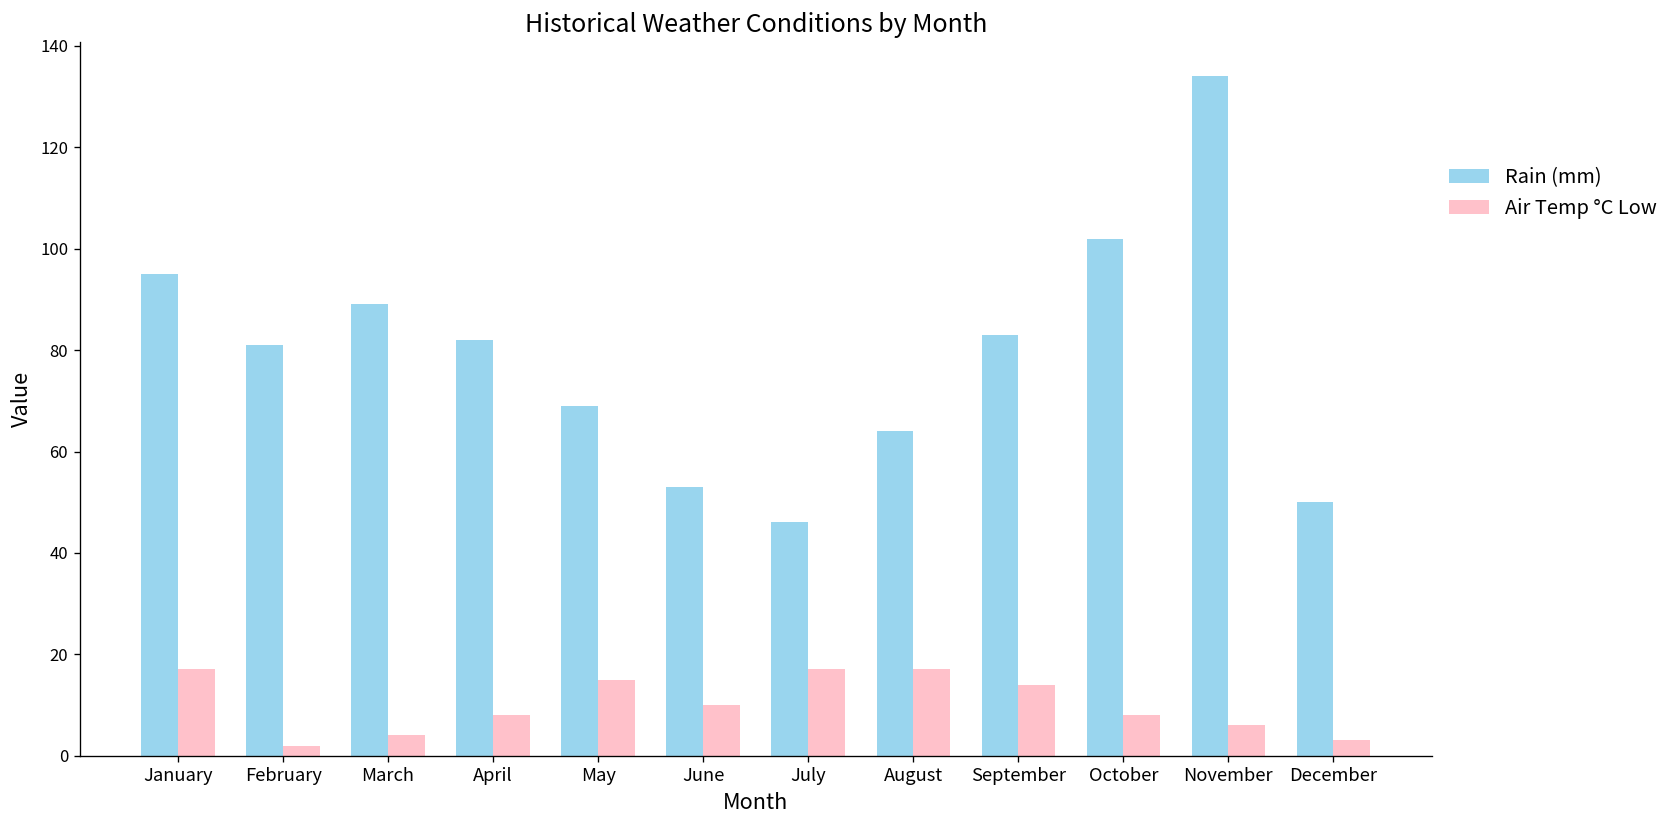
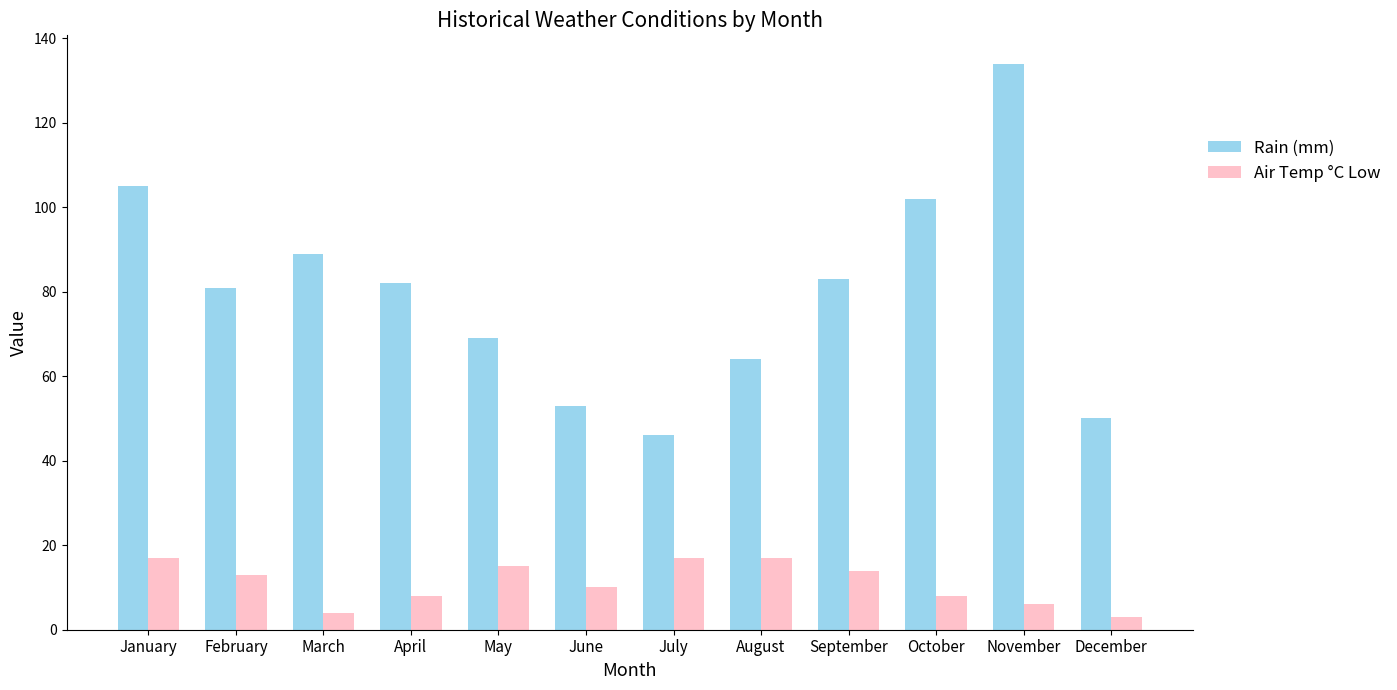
Rain (mm), January: 95 -> 105
Air Temp °C Low, February: 2 -> 13
